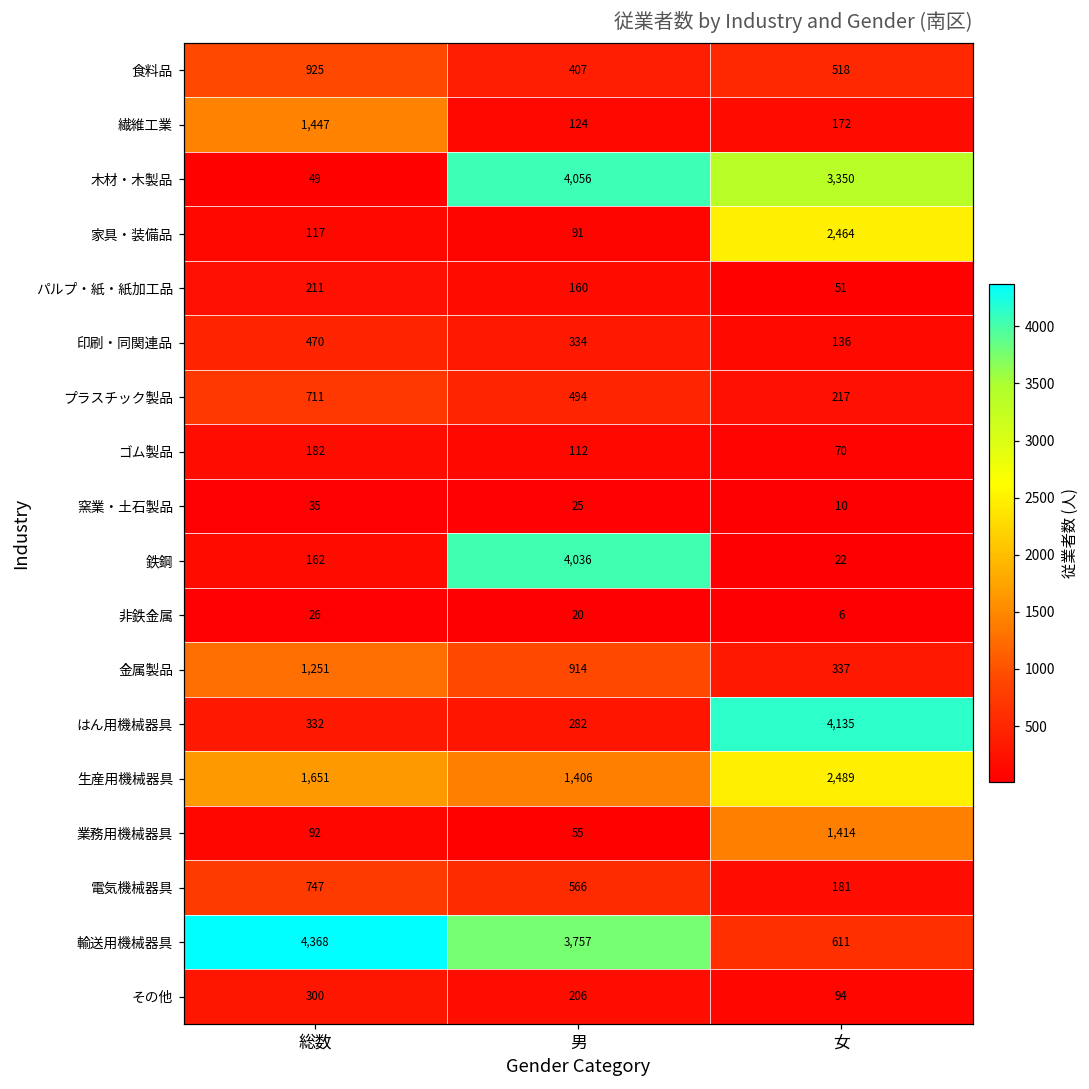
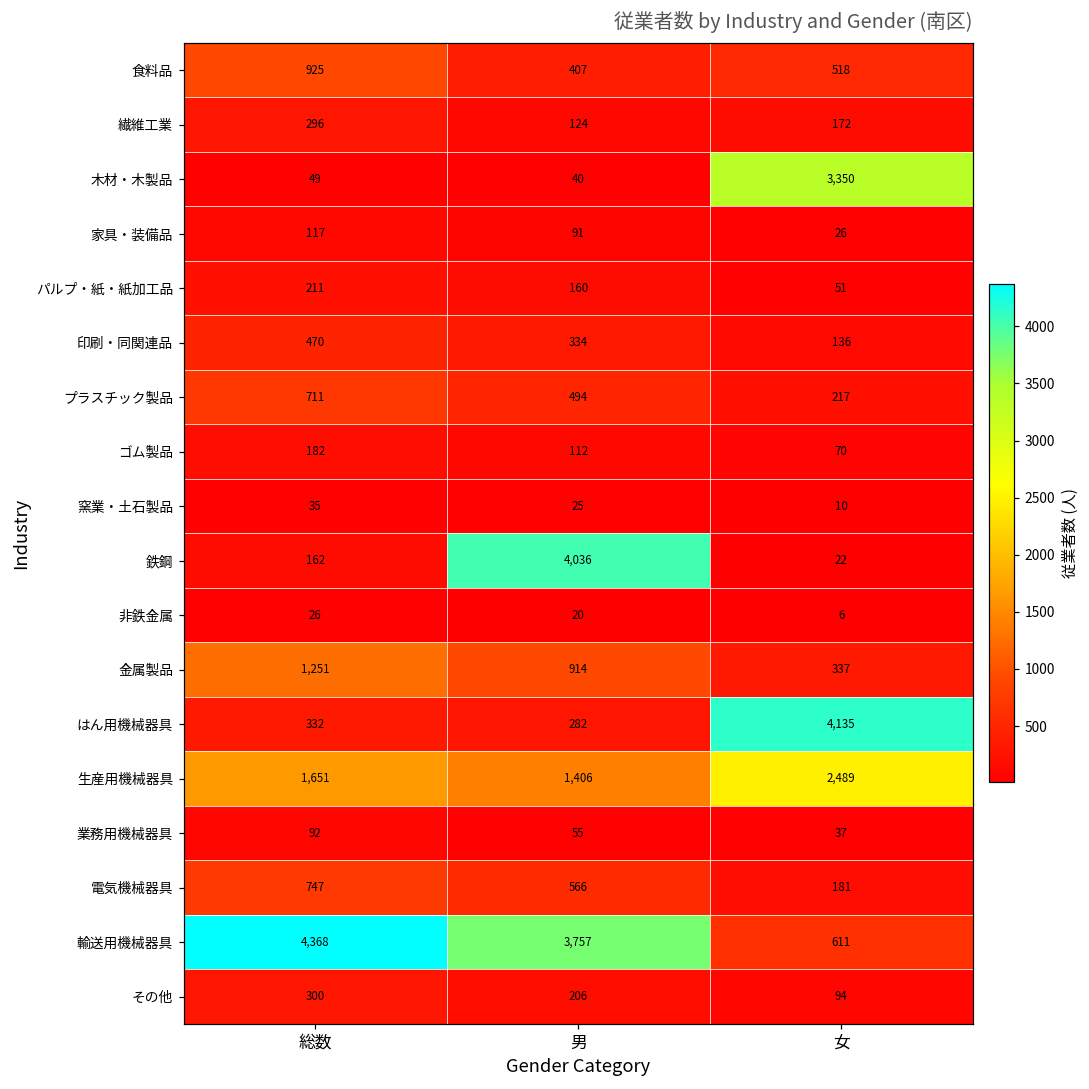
繊維工業, 総数: 1,447 -> 296
木材・木製品, 男: 4,056 -> 40
家具・装備品, 女: 2,464 -> 26
業務用機械器具, 女: 1,414 -> 37
